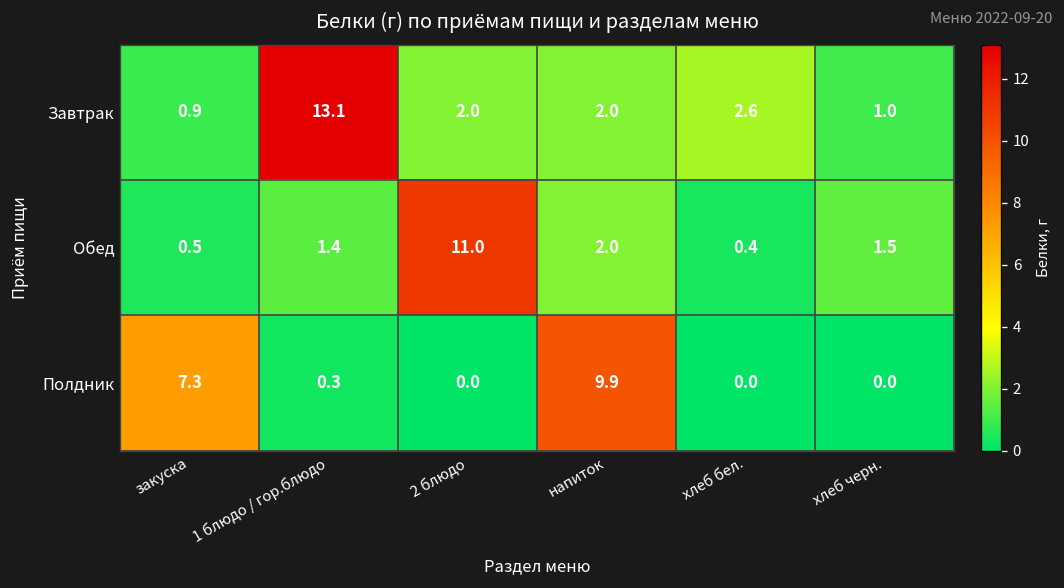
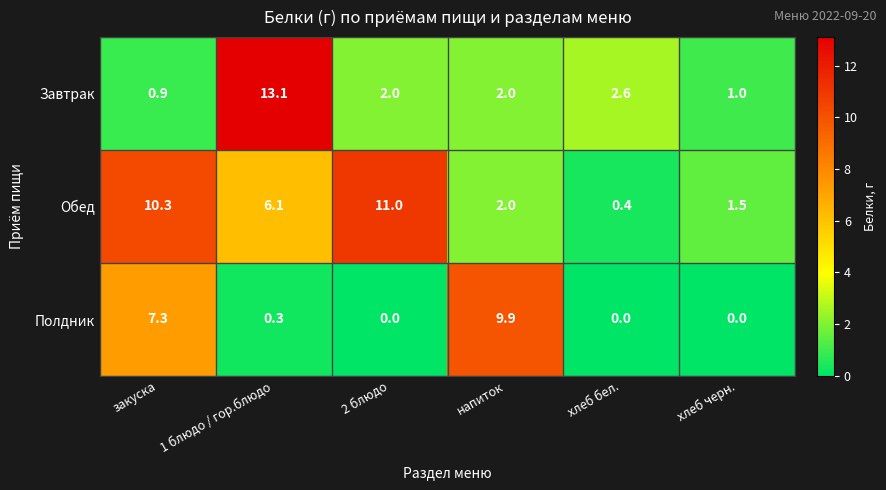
Обед, закуска: 0.5 -> 10.3
Обед, 1 блюдо / гор.блюдо: 1.4 -> 6.1
